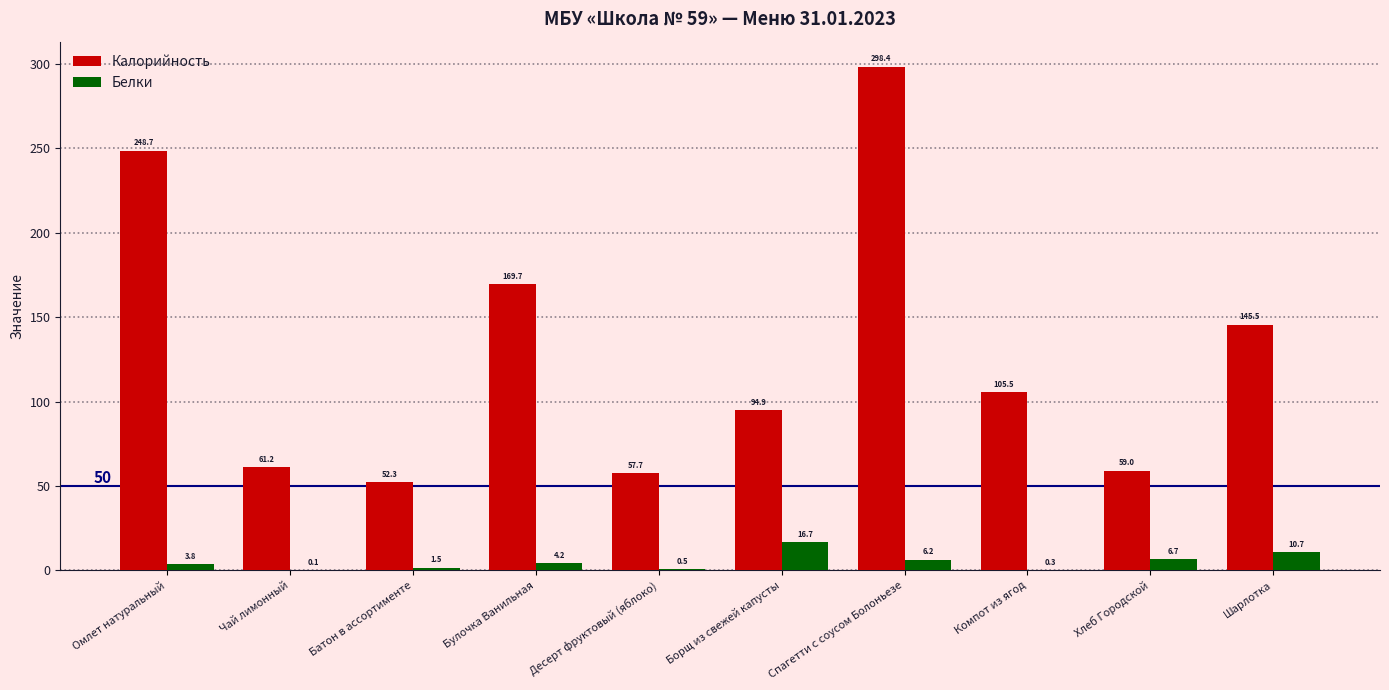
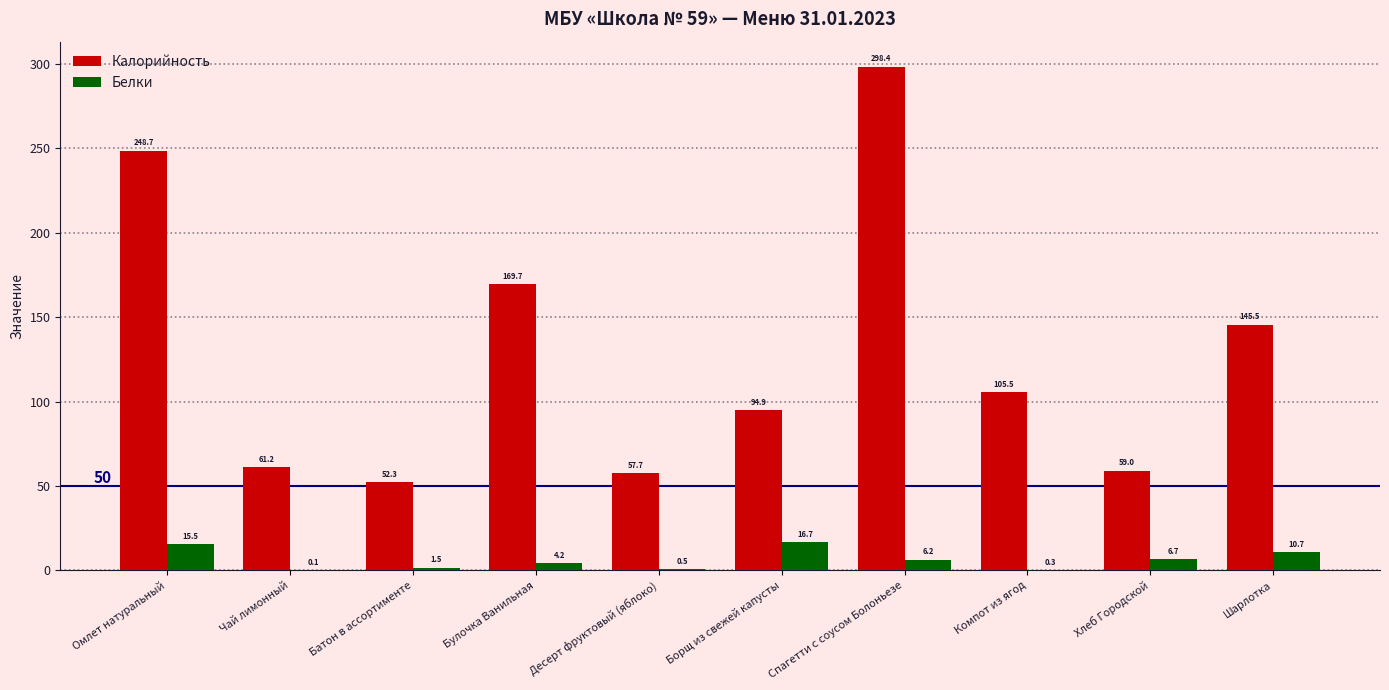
Белки, Омлет натуральный: 3.8 -> 15.5
